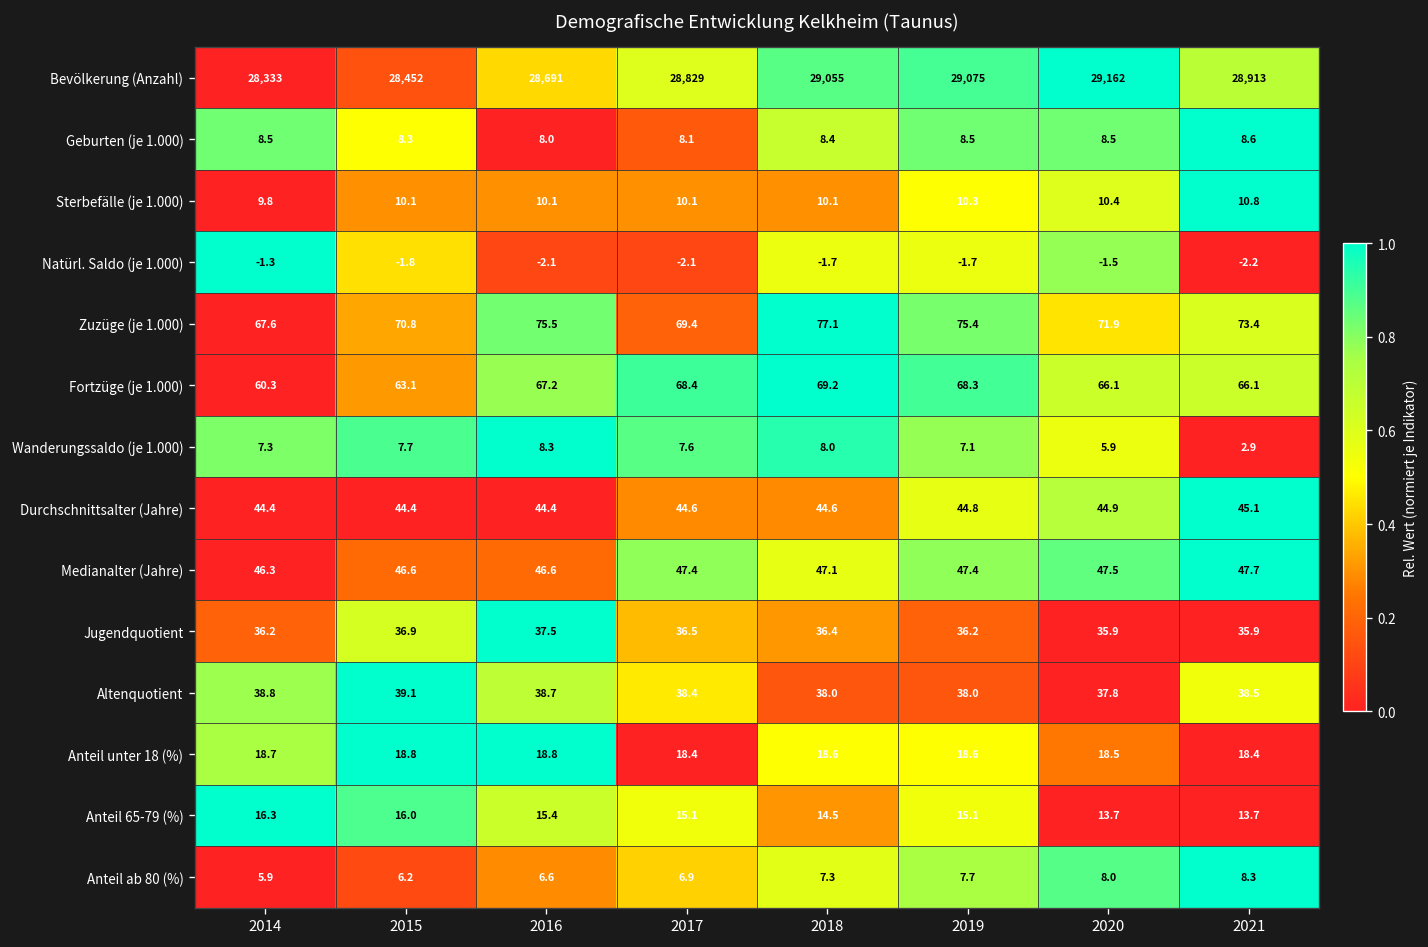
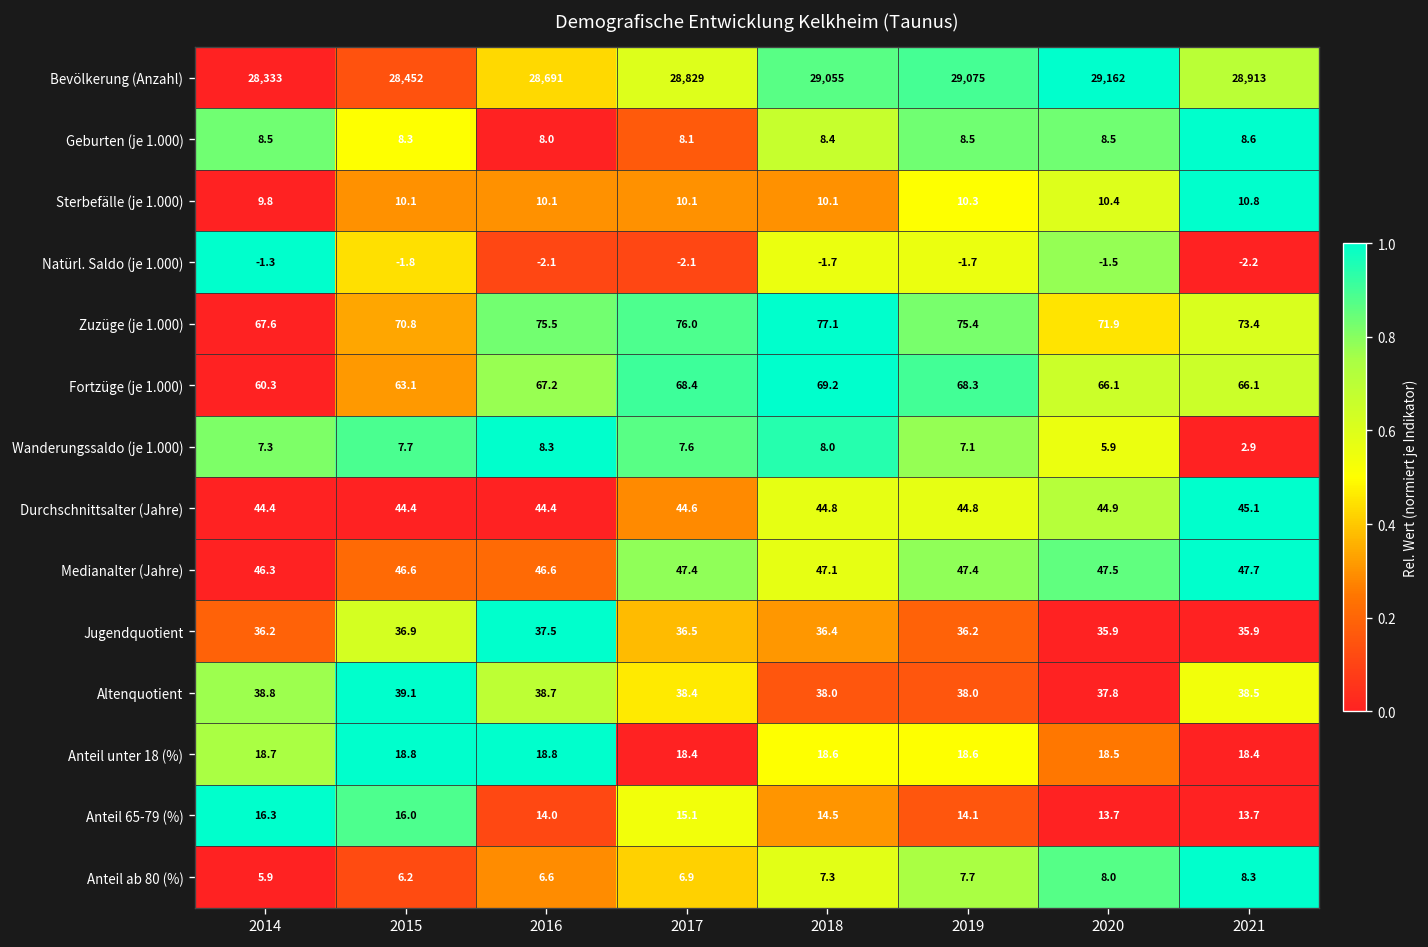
Zuzüge (je 1.000), 2017: 69.4 -> 76.0
Durchschnittsalter (Jahre), 2018: 44.6 -> 44.8
Anteil 65-79 (%), 2016: 15.4 -> 14.0
Anteil 65-79 (%), 2019: 15.1 -> 14.1
